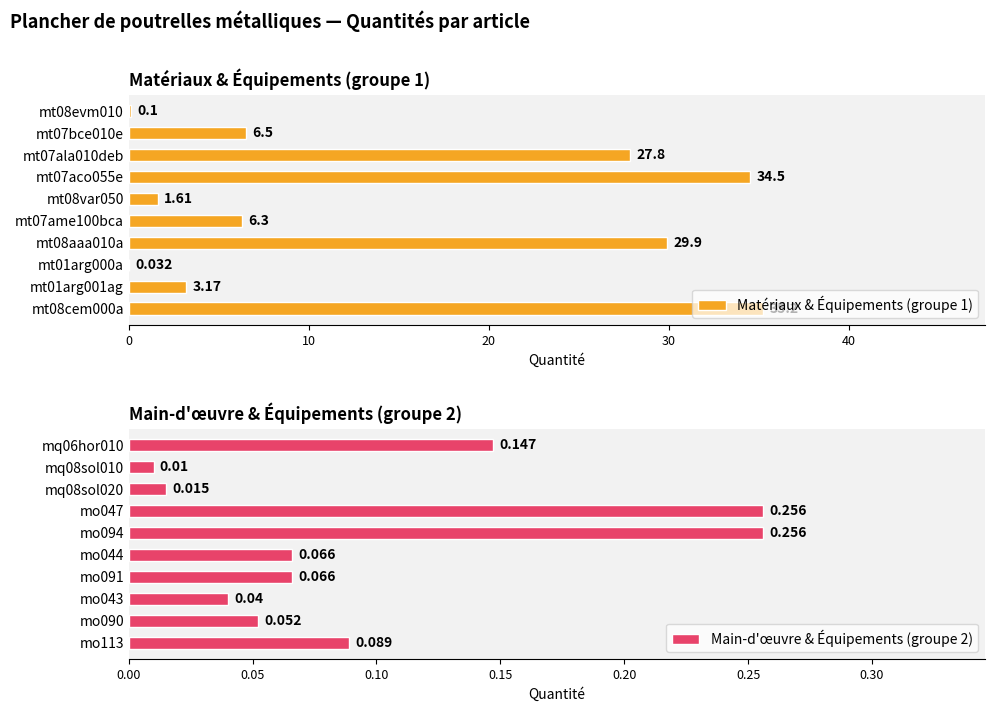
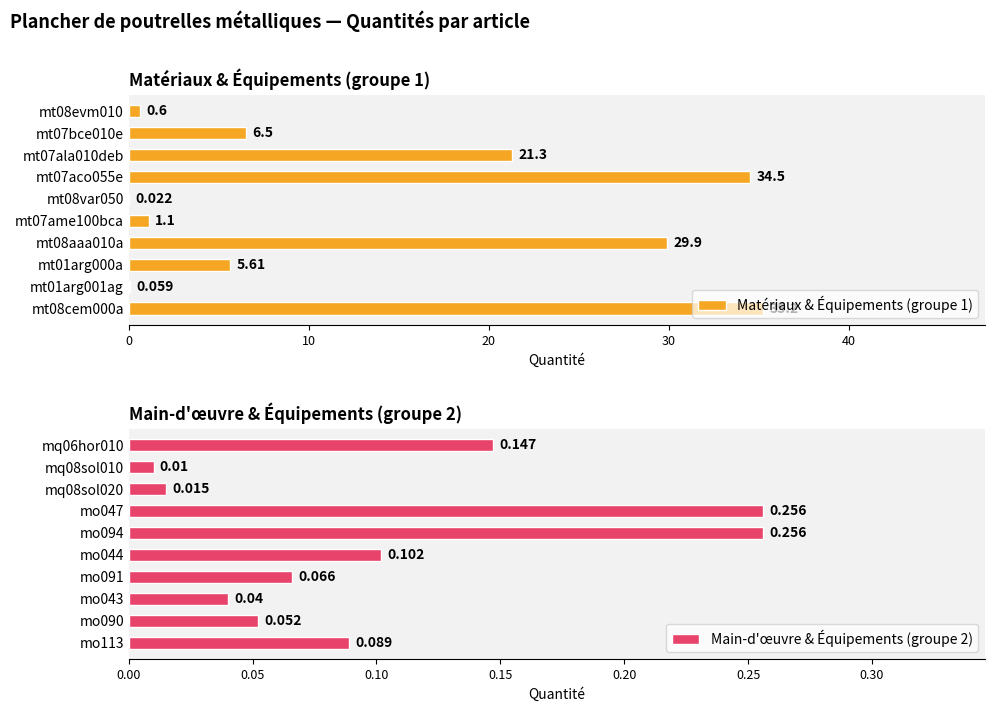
Matériaux & Équipements (groupe 1), mt08evm010: 0.1 -> 0.6
Matériaux & Équipements (groupe 1), mt07ala010deb: 27.8 -> 21.3
Matériaux & Équipements (groupe 1), mt08var050: 1.61 -> 0.022
Matériaux & Équipements (groupe 1), mt07ame100bca: 6.3 -> 1.1
Matériaux & Équipements (groupe 1), mt01arg000a: 0.032 -> 5.61
Matériaux & Équipements (groupe 1), mt01arg001ag: 3.17 -> 0.059
Main-d'œuvre & Équipements (groupe 2), mo044: 0.066 -> 0.102
